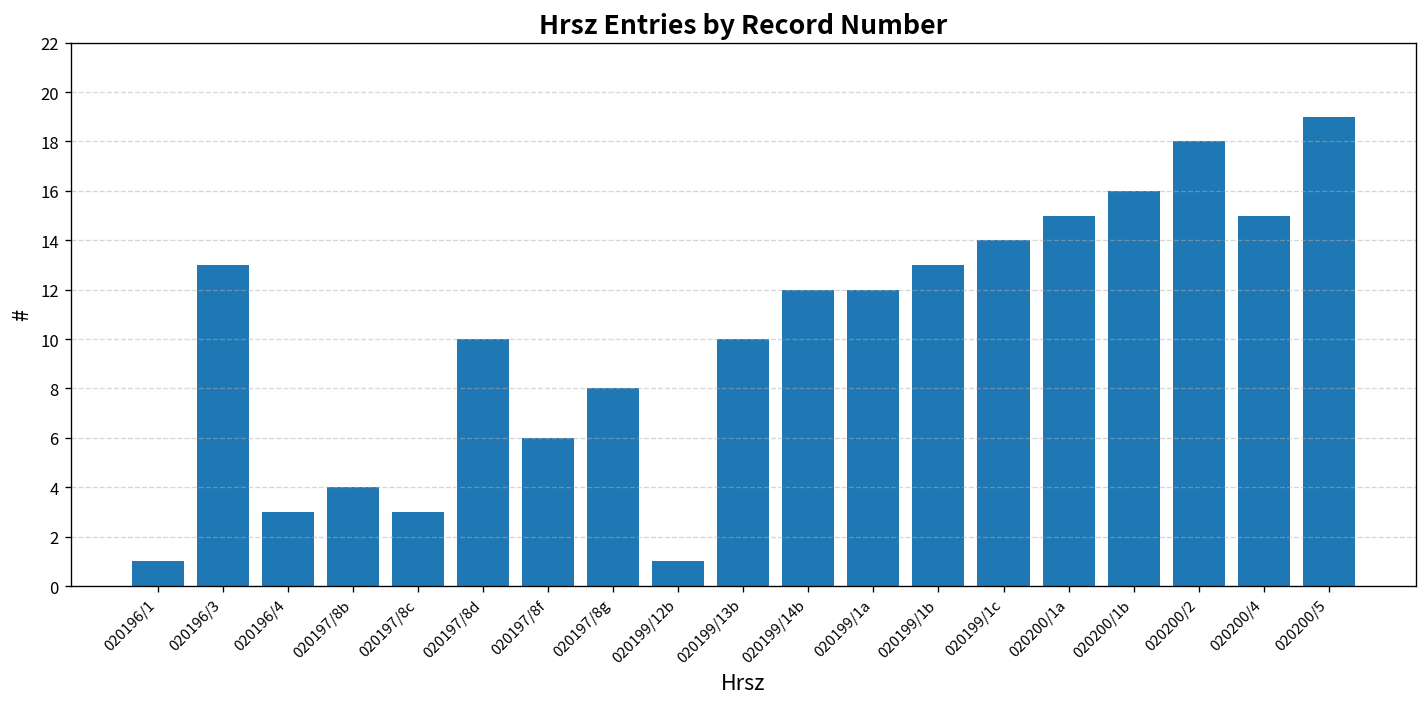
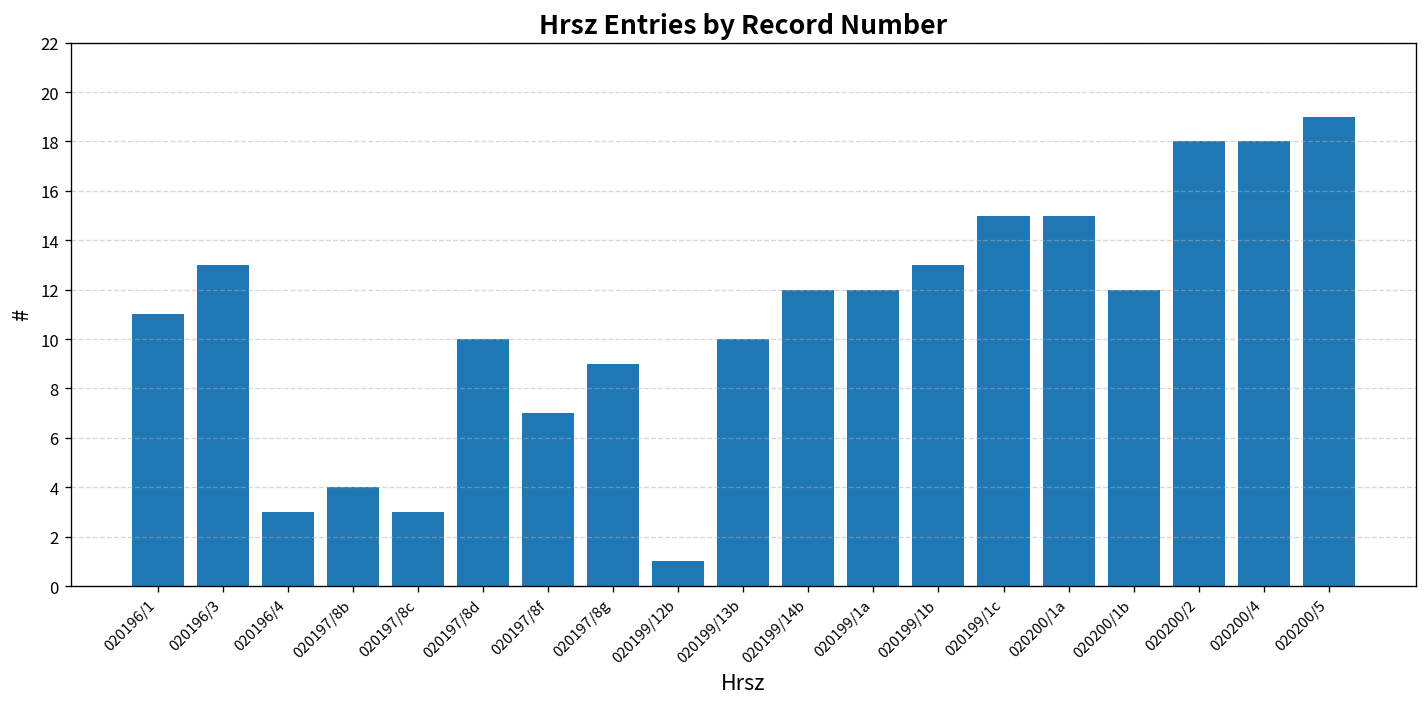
020196/1: 1 -> 11
020197/8f: 6 -> 7
020197/8g: 8 -> 9
020199/1c: 14 -> 15
020200/1b: 16 -> 12
020200/4: 15 -> 18
